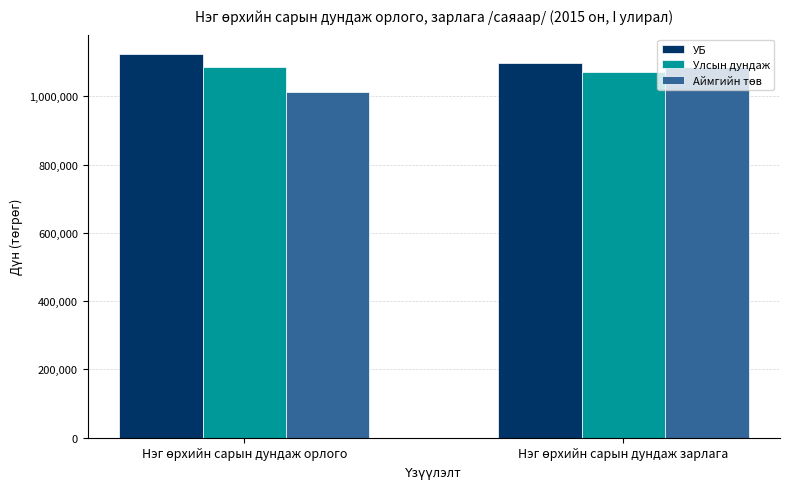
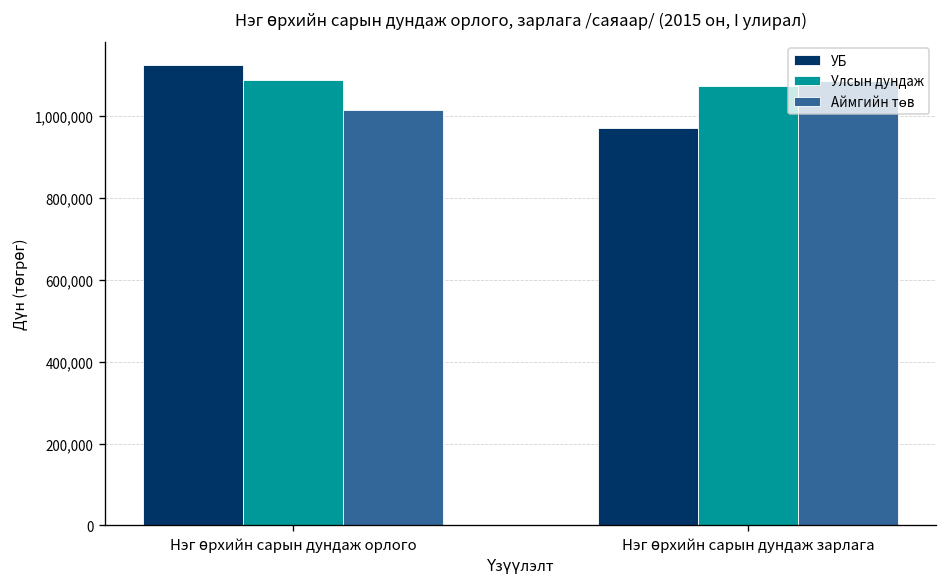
УБ, Нэг өрхийн сарын дундаж зарлага: 1,100,000 -> 970,000
